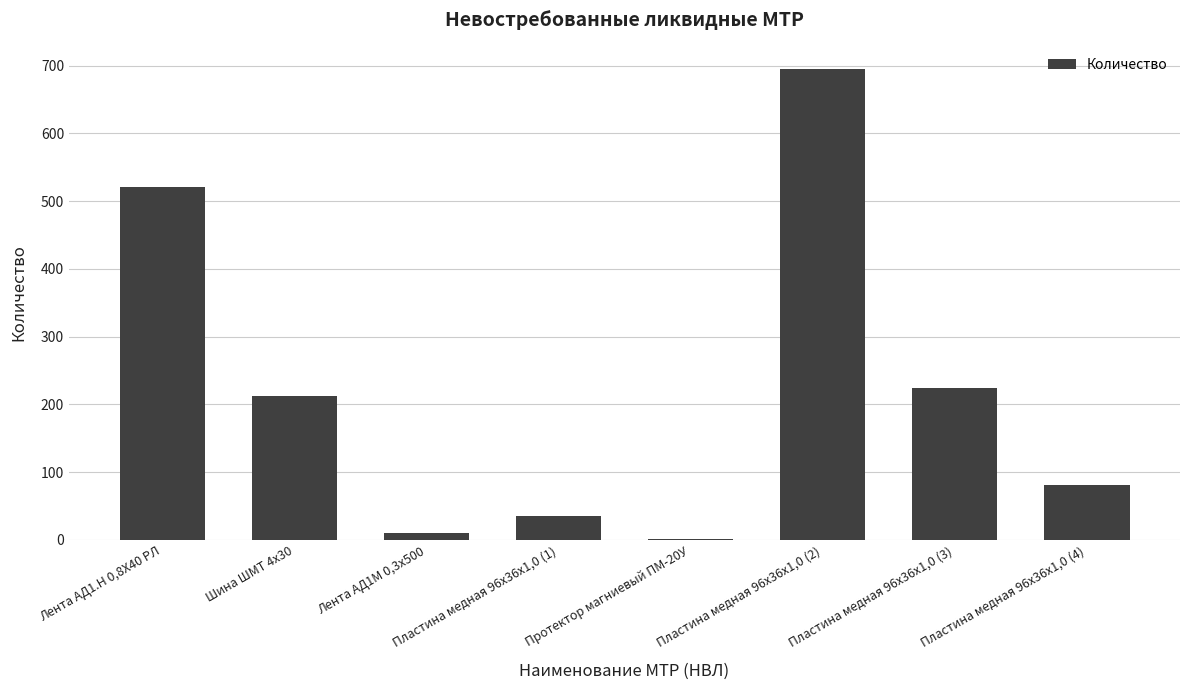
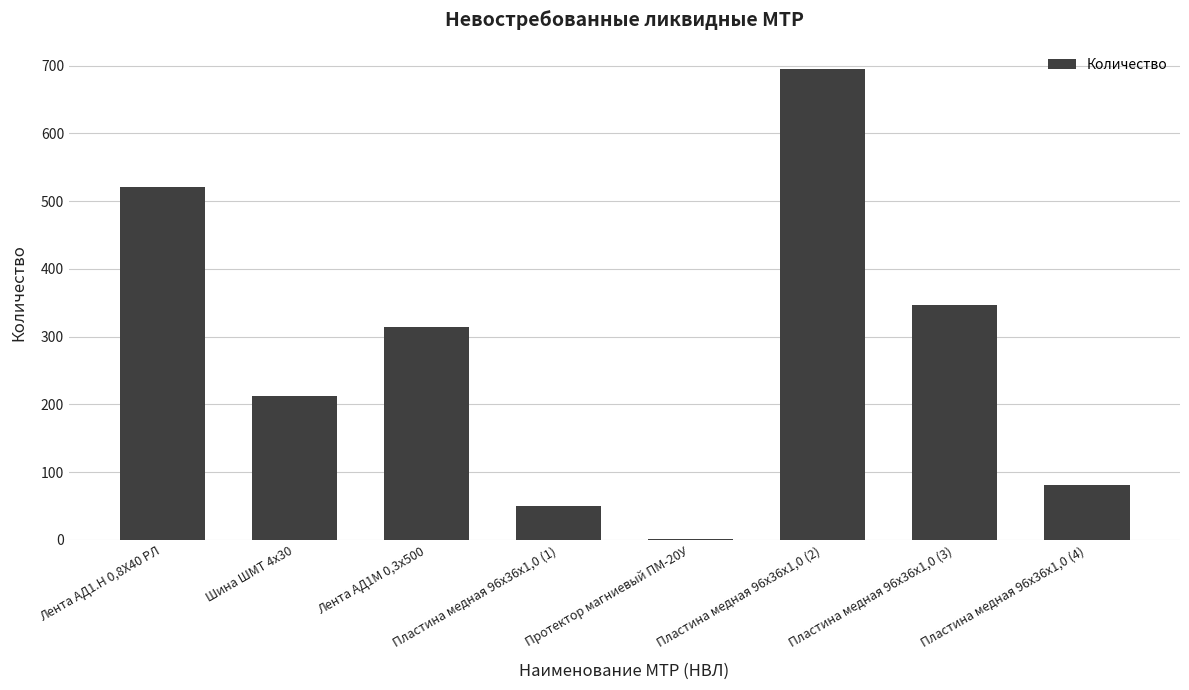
Лента АД1М 0,3х500: 10 -> 310
Пластина медная 96х36х1,0 (1): 40 -> 50
Пластина медная 96х36х1,0 (3): 220 -> 350
